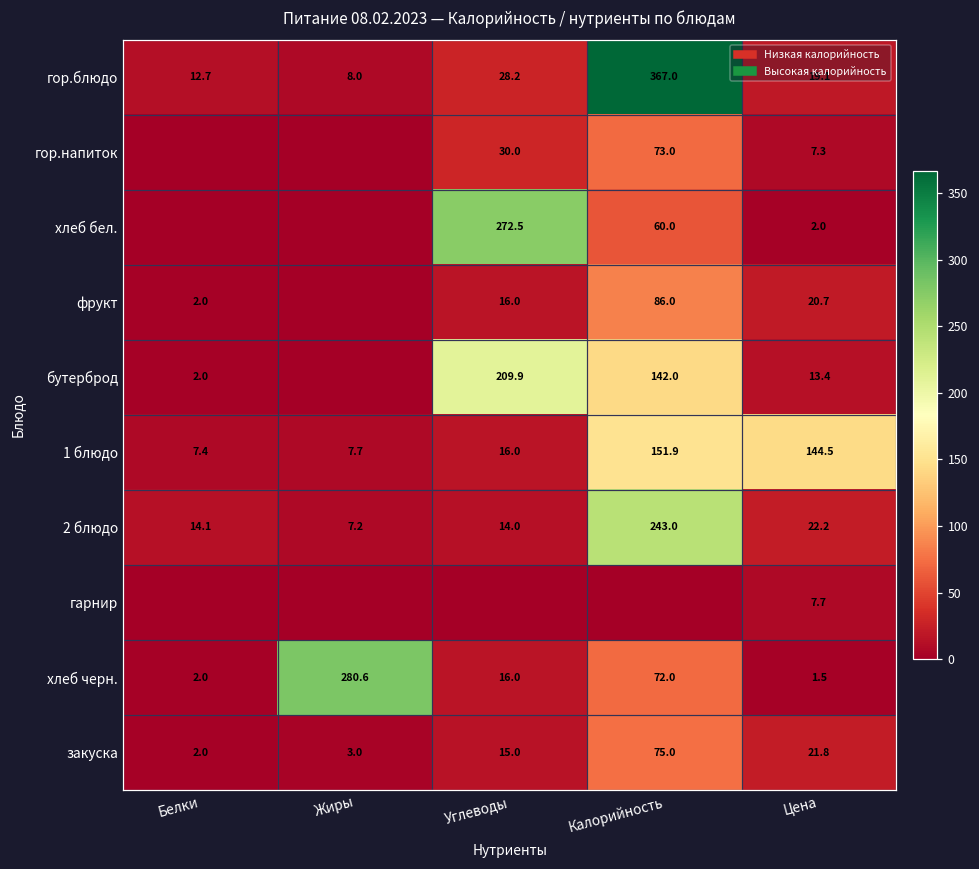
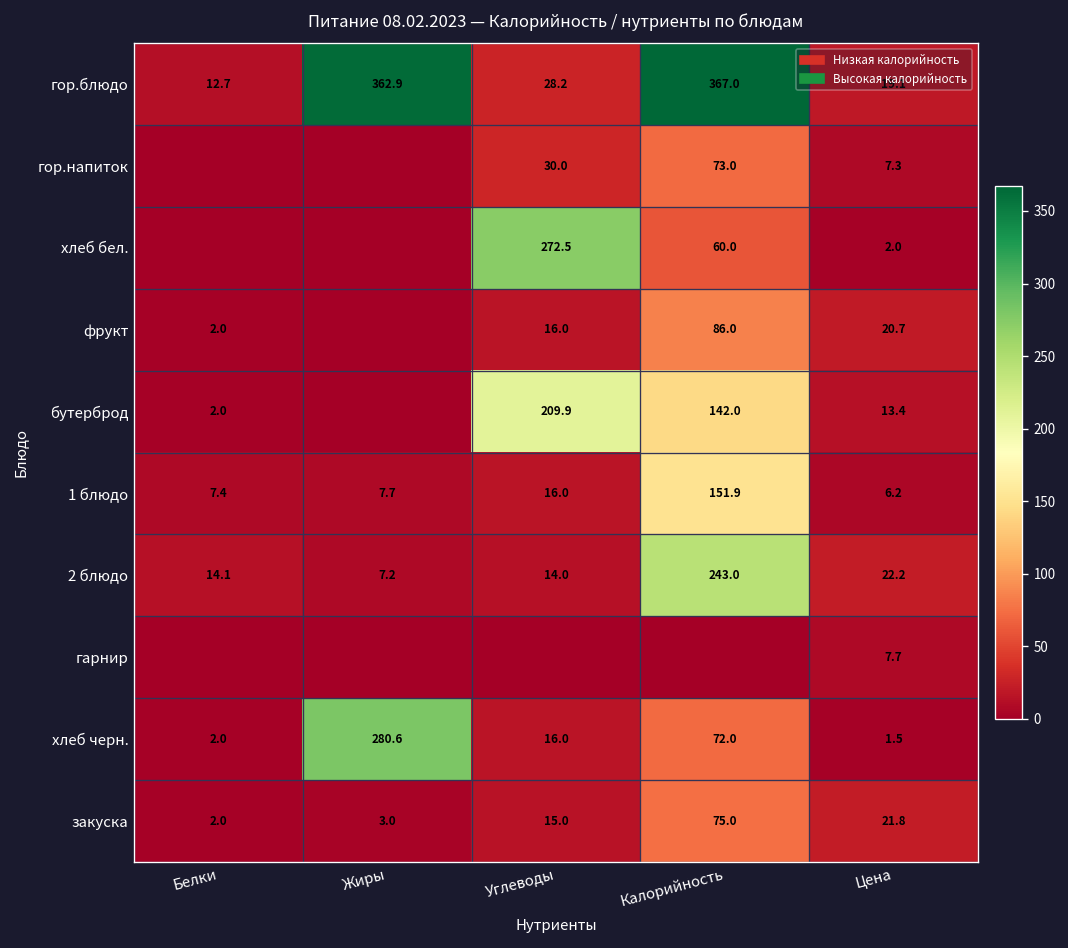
гор.блюдо, Жиры: 8.0 -> 362.9
1 блюдо, Цена: 144.5 -> 6.2
